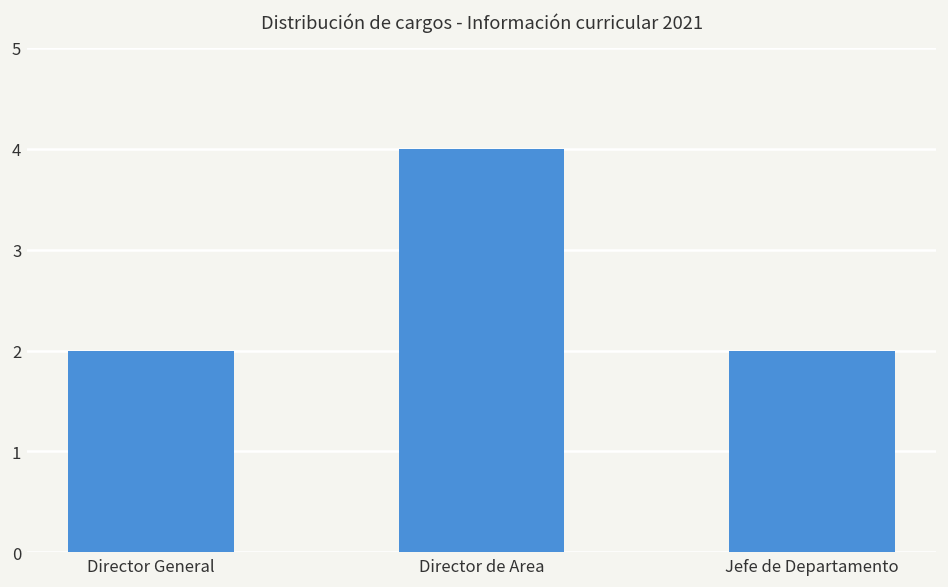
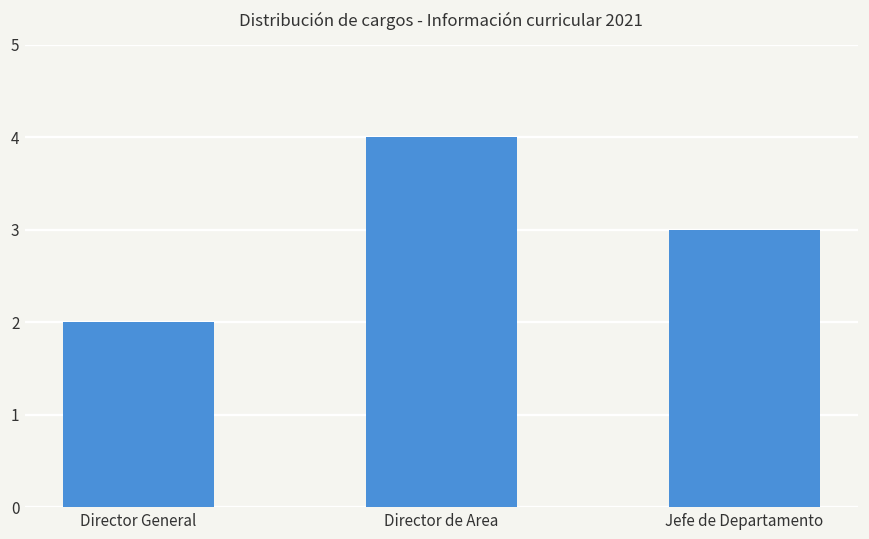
Jefe de Departamento: 2 -> 3
